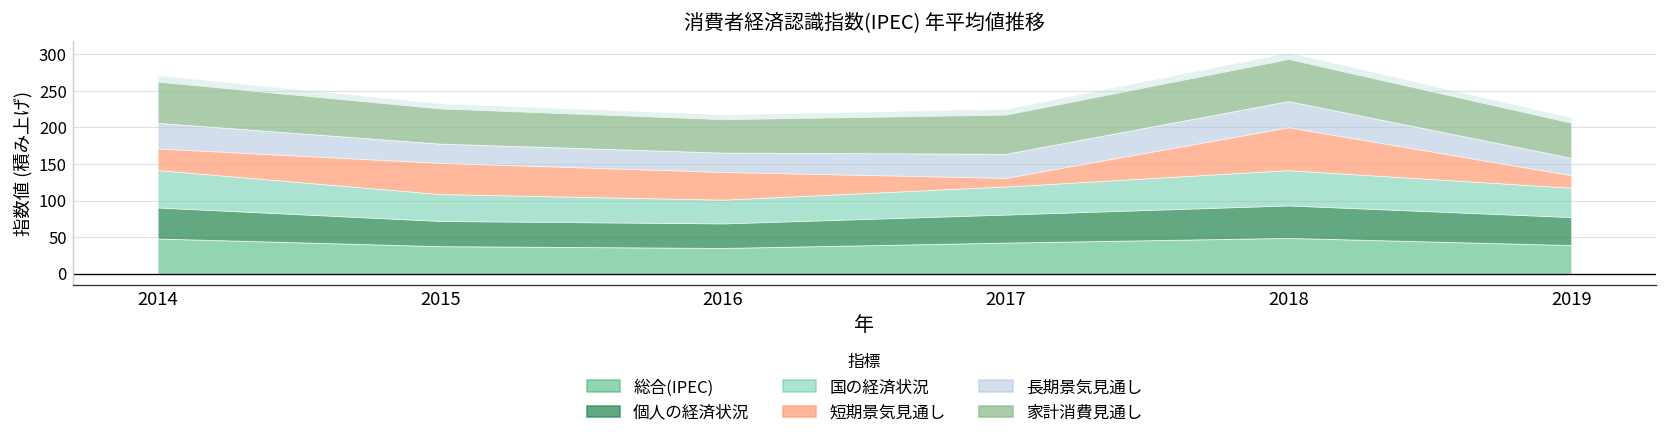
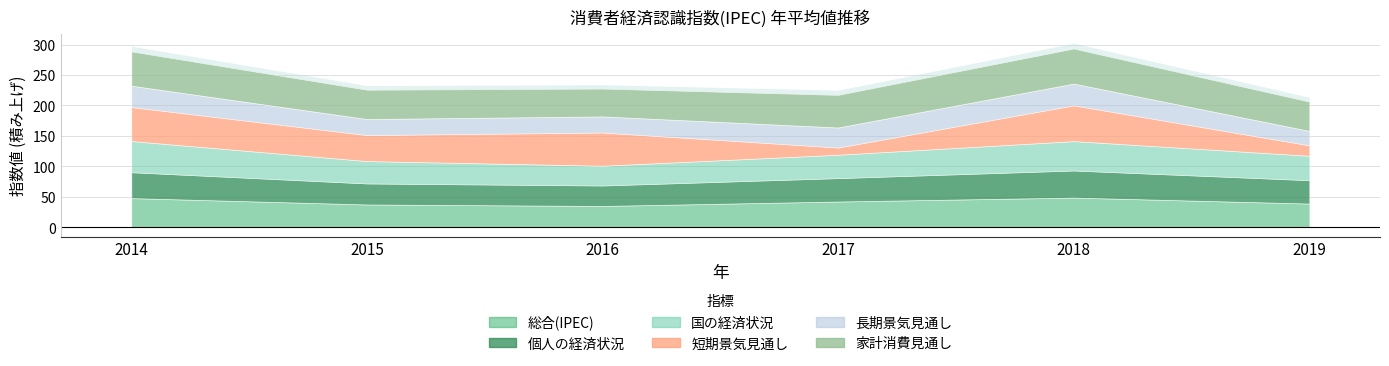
短期景気見通し, 2014: 30 -> 60
短期景気見通し, 2016: 40 -> 50
